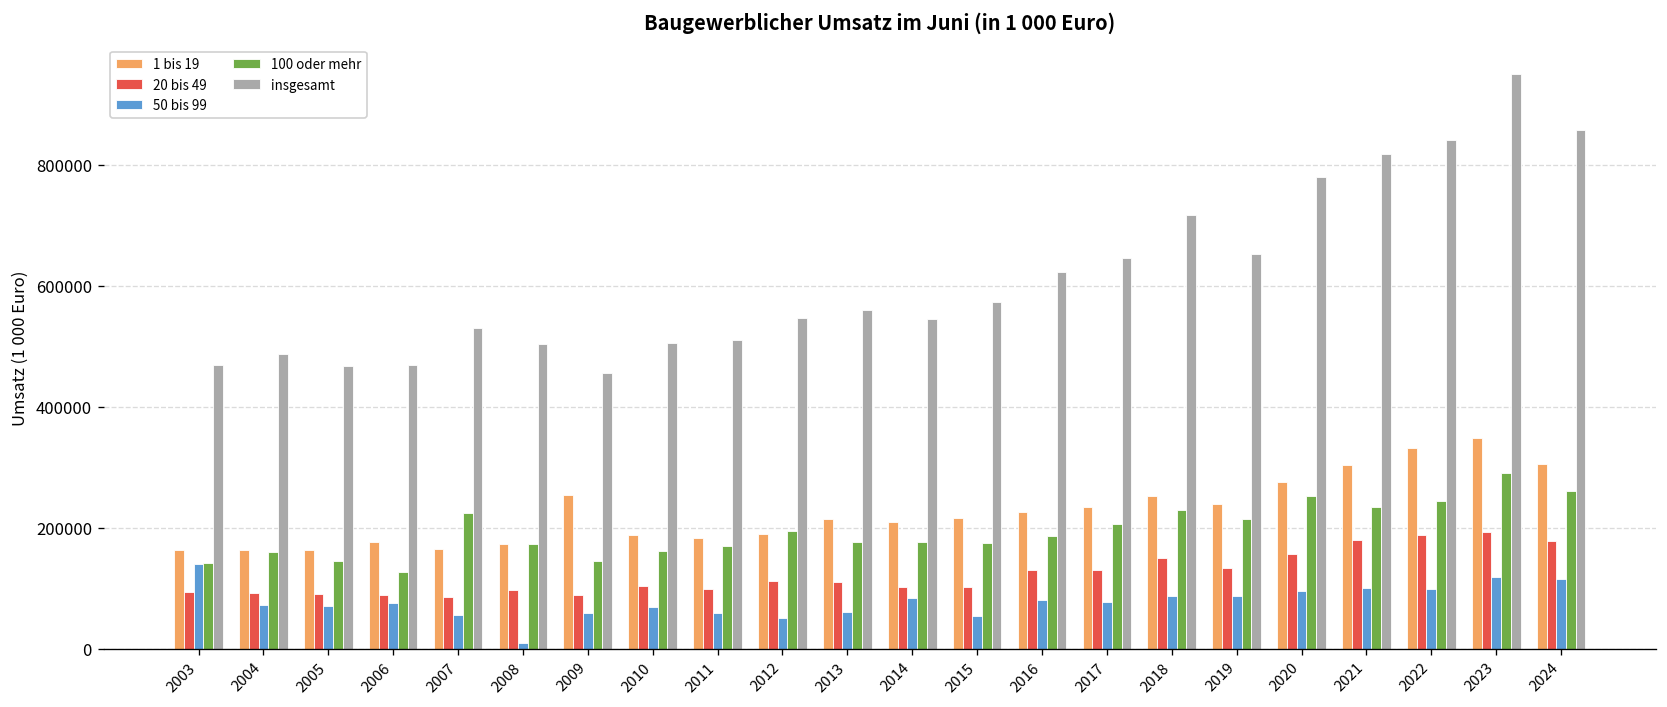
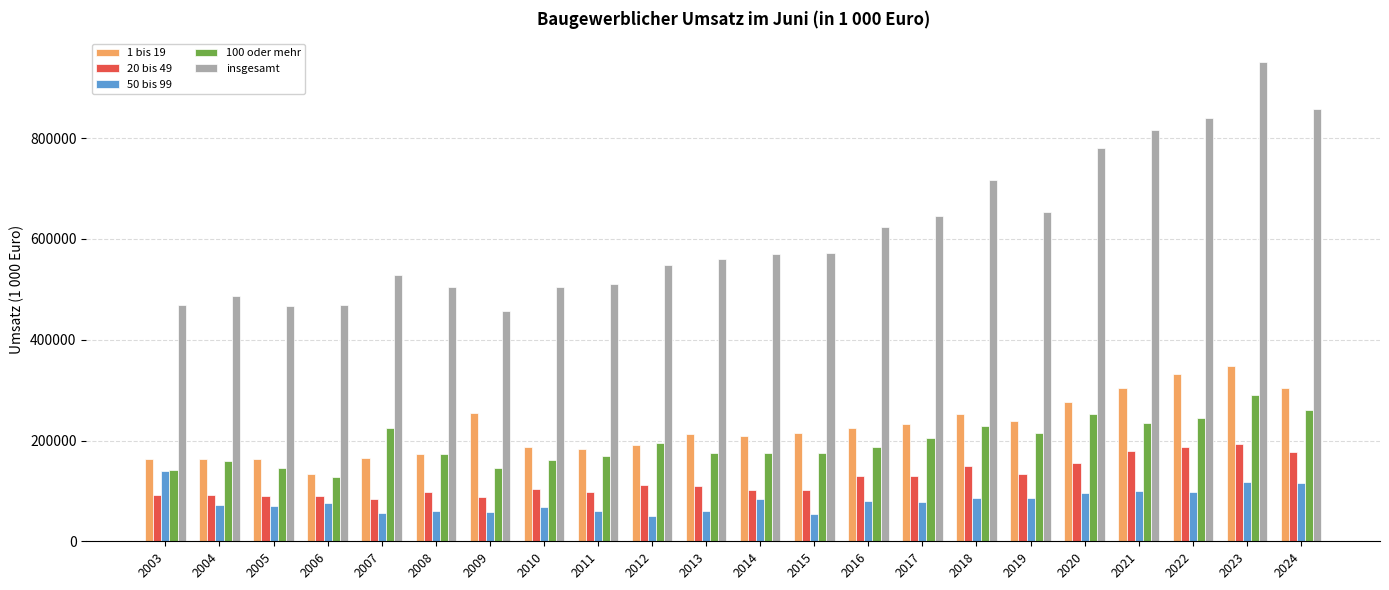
1 bis 19, 2006: 180000 -> 130000
50 bis 99, 2008: 10000 -> 60000
insgesamt, 2014: 550000 -> 570000
